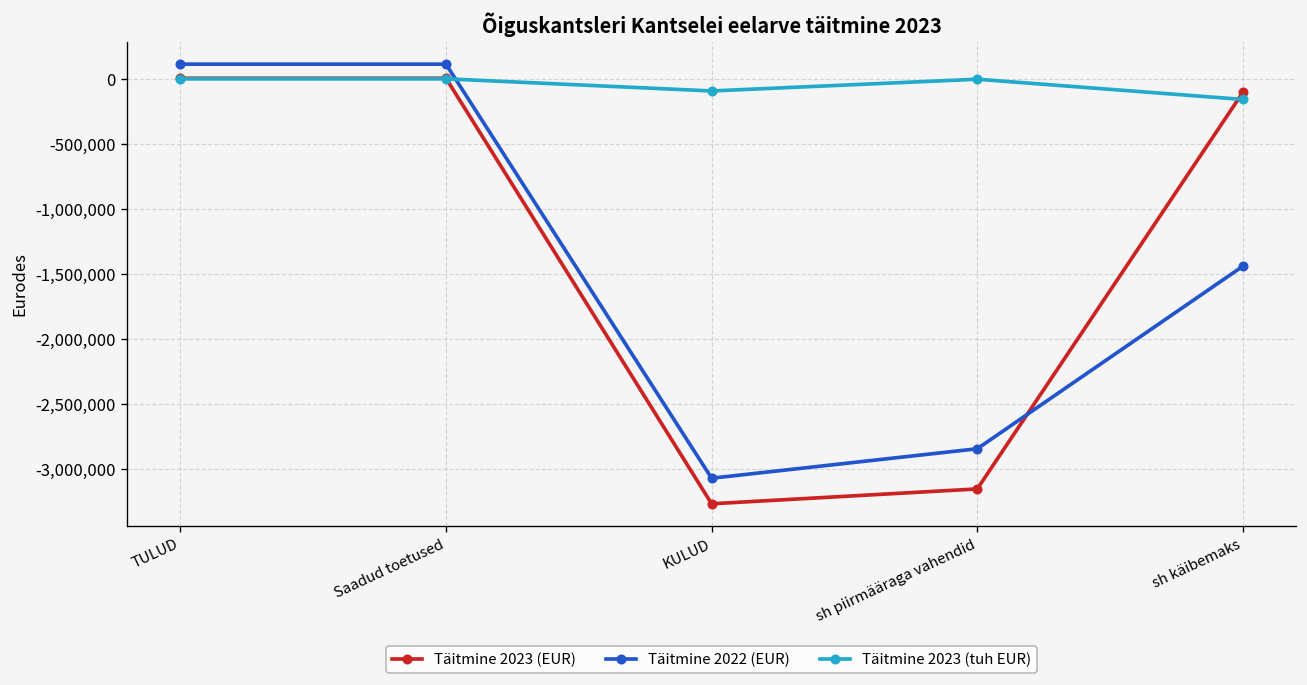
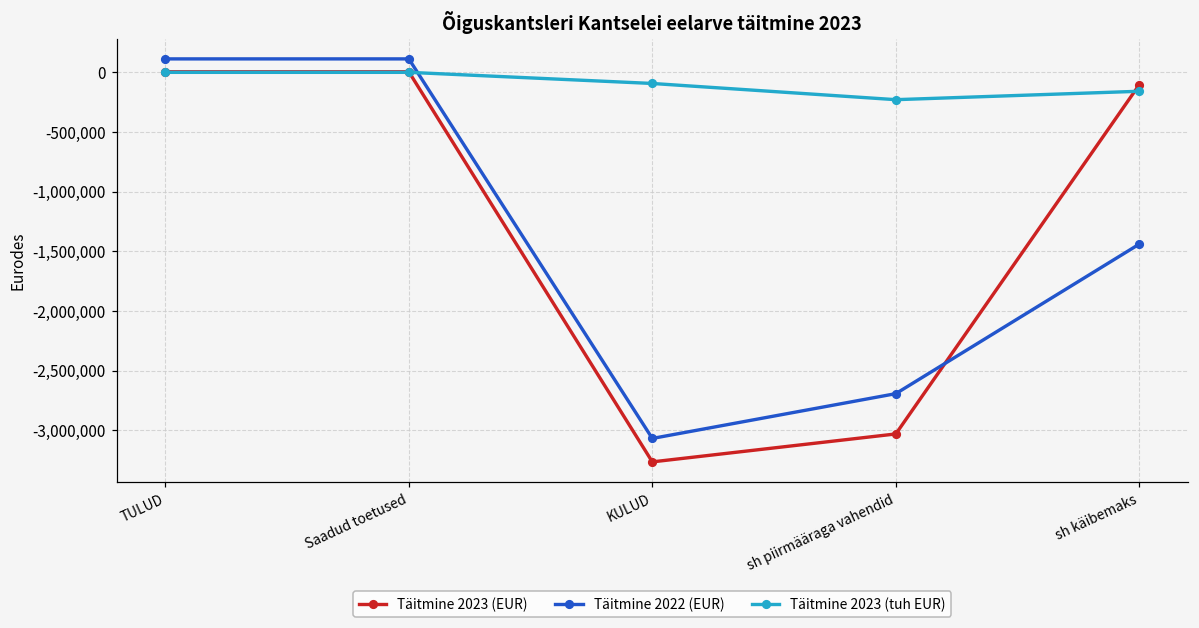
Täitmine 2023 (EUR), sh piirmääraga vahendid: -3,150,000 -> -3,030,000
Täitmine 2022 (EUR), sh piirmääraga vahendid: -2,840,000 -> -2,690,000
Täitmine 2023 (tuh EUR), sh piirmääraga vahendid: 0 -> -230,000
